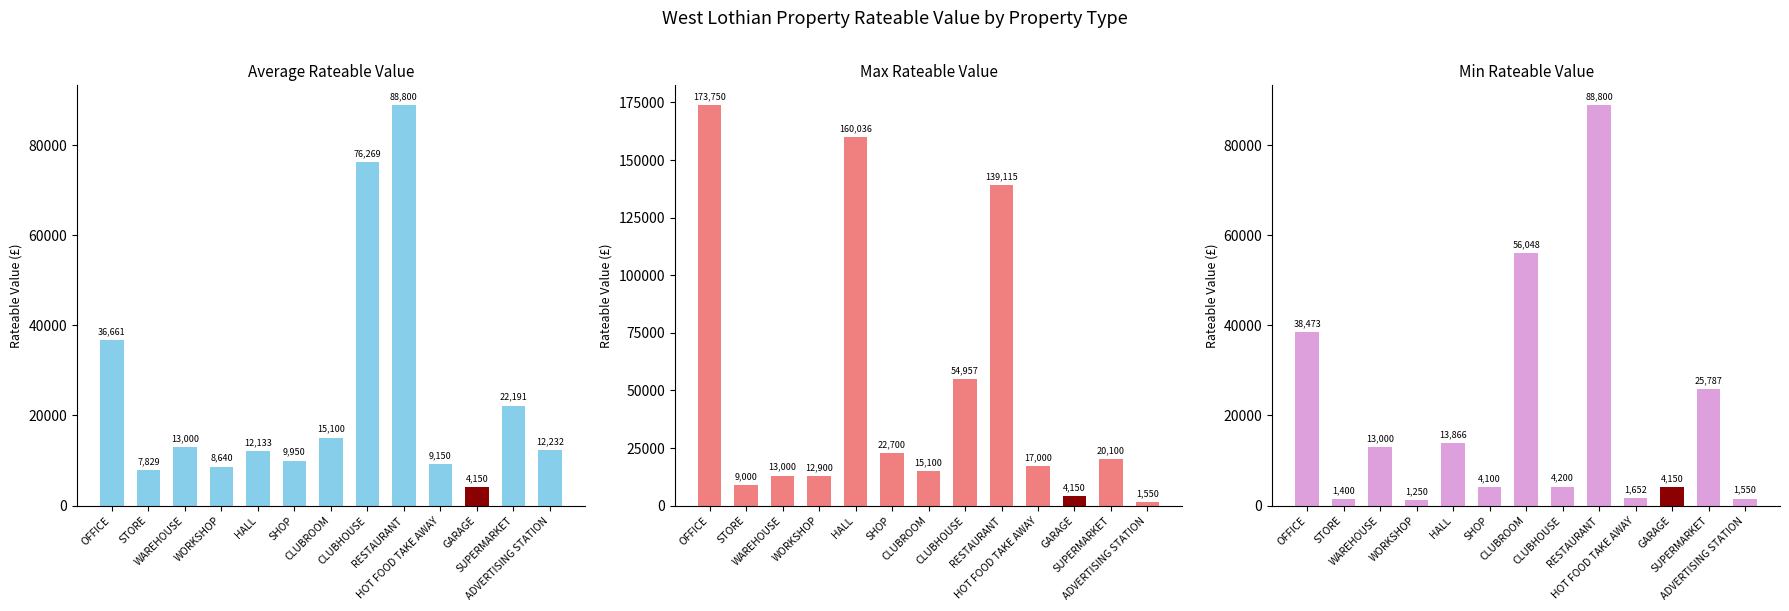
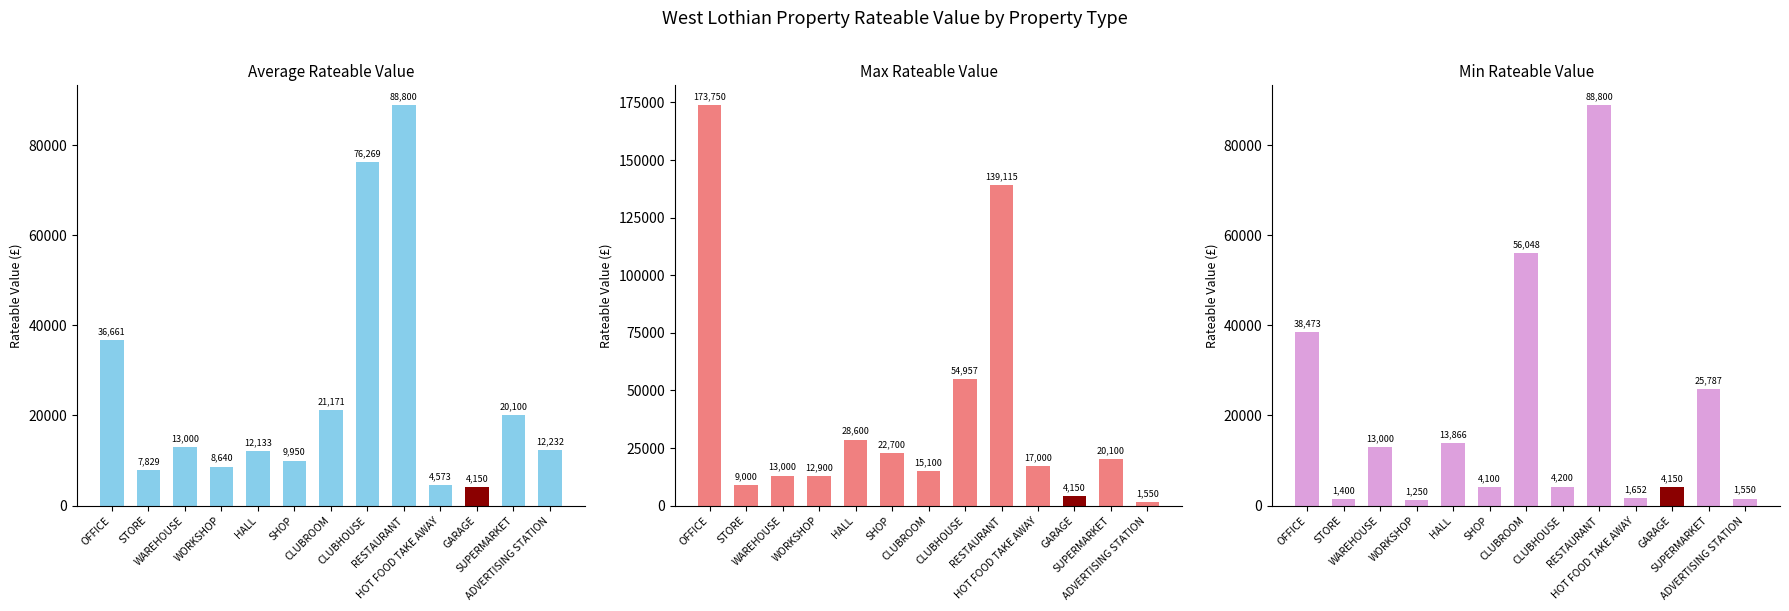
Average Rateable Value, CLUBROOM: 15,100 -> 21,171
Average Rateable Value, HOT FOOD TAKE AWAY: 9,150 -> 4,573
Average Rateable Value, SUPERMARKET: 22,191 -> 20,100
Max Rateable Value, HALL: 160,036 -> 28,600
